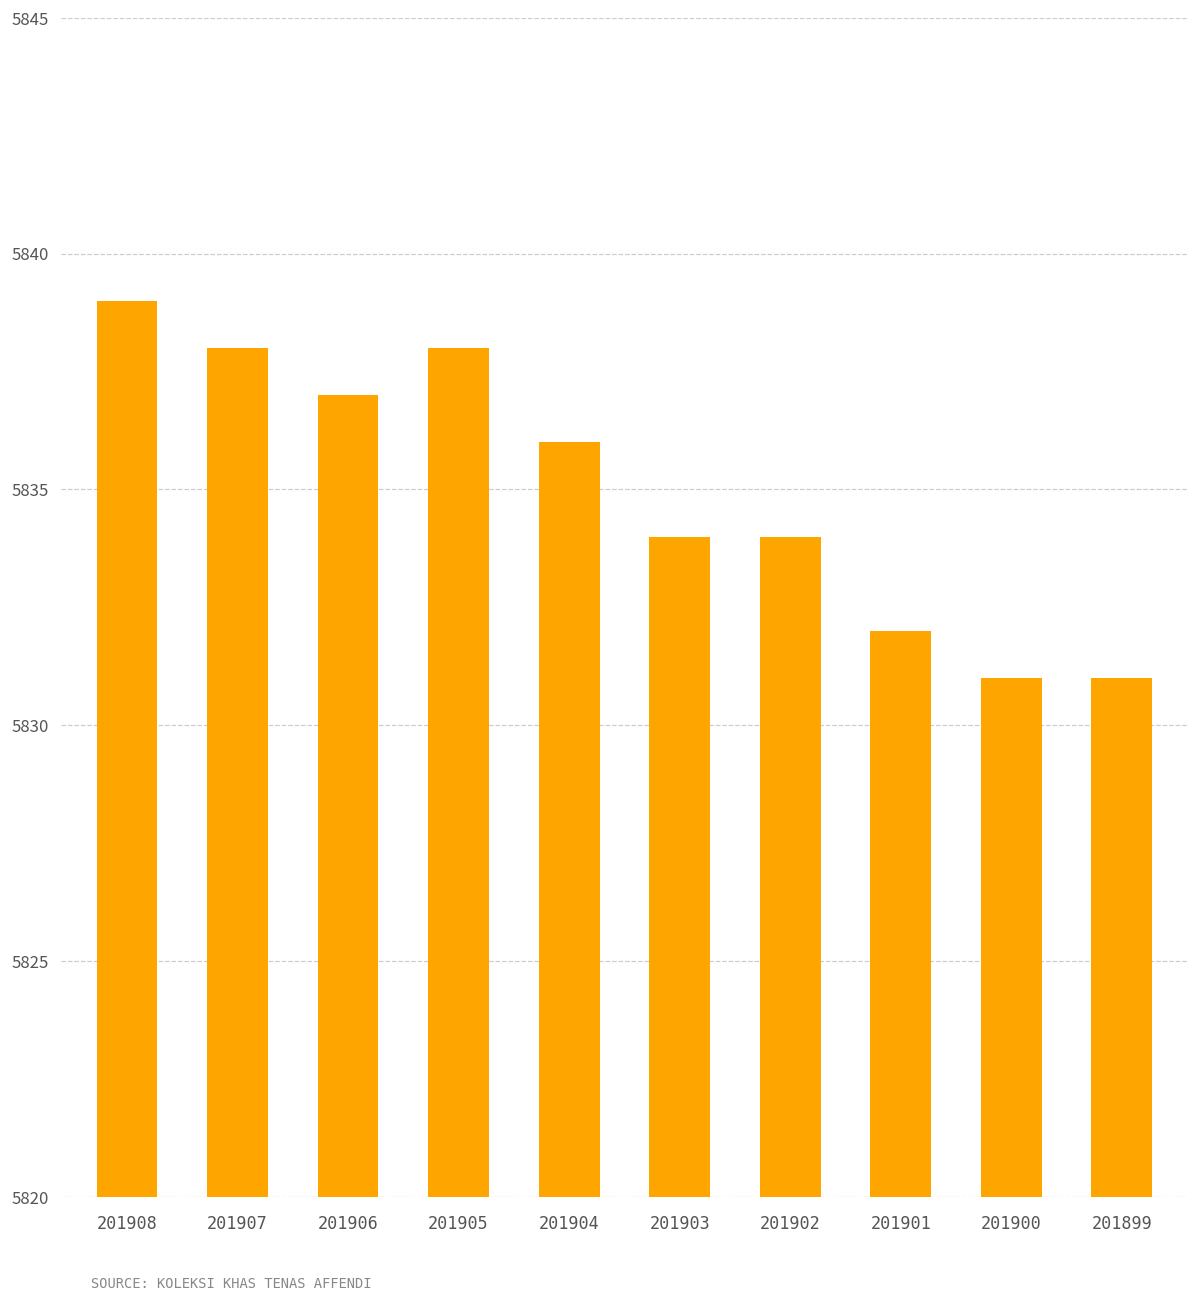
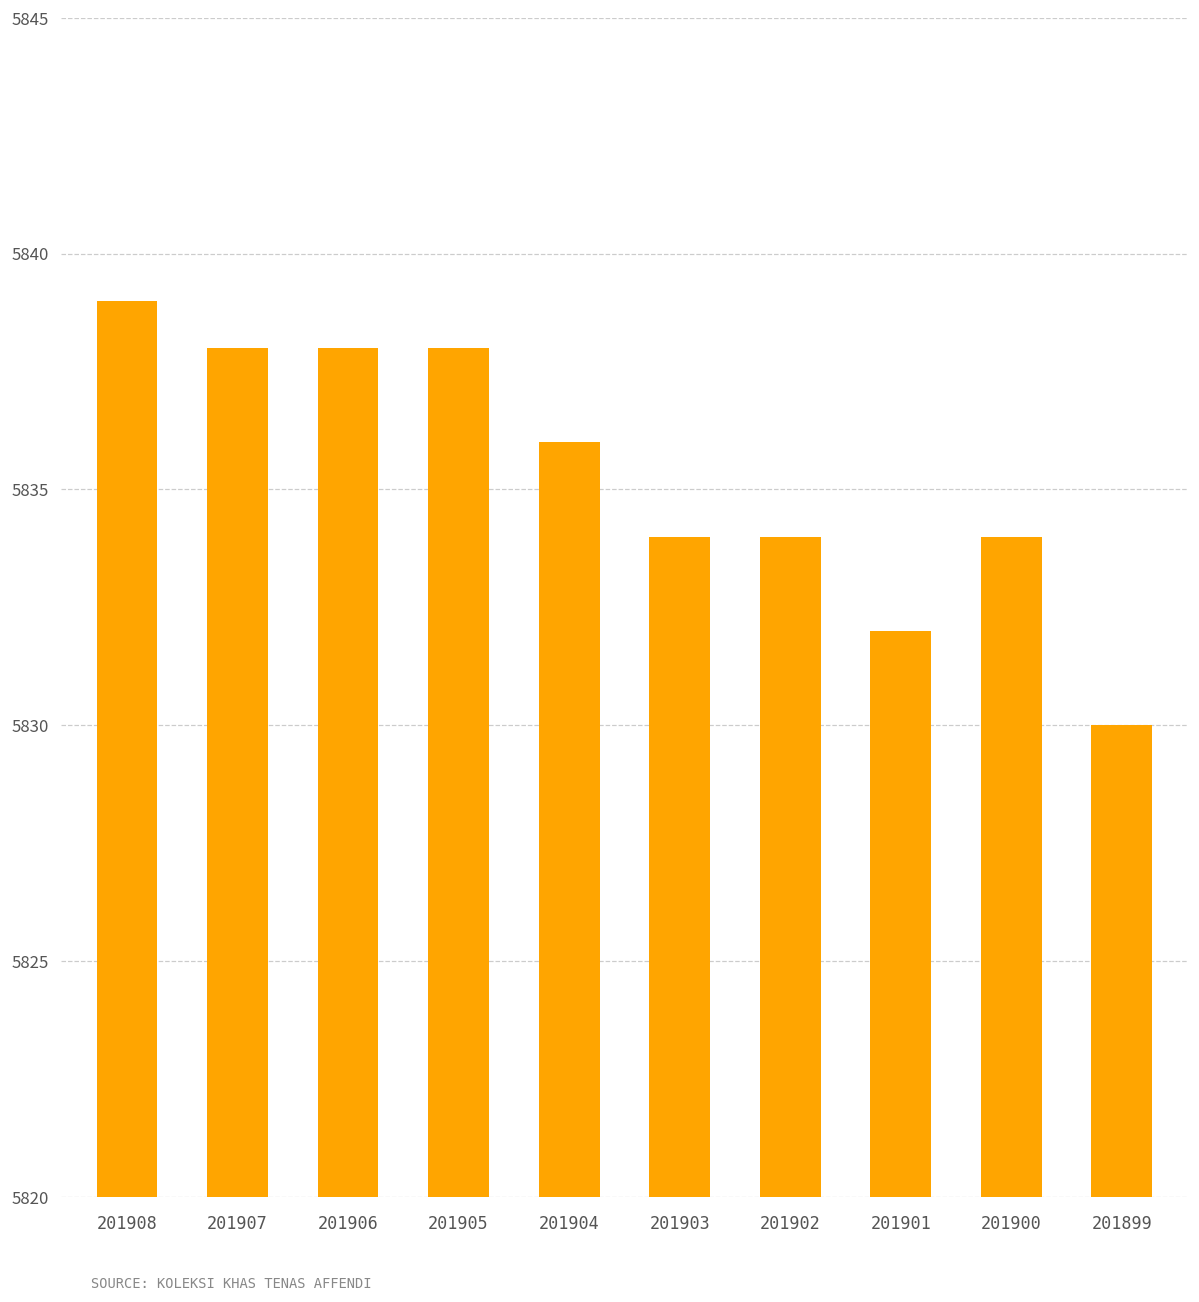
201906: 5837 -> 5838
201900: 5831 -> 5834
201899: 5831 -> 5830
